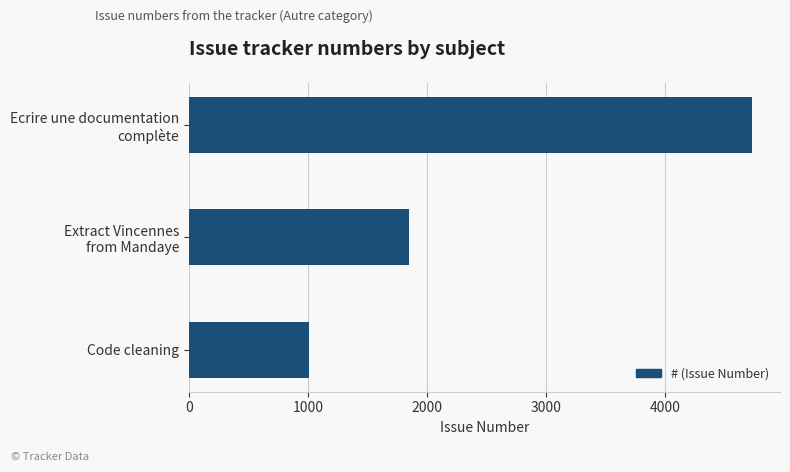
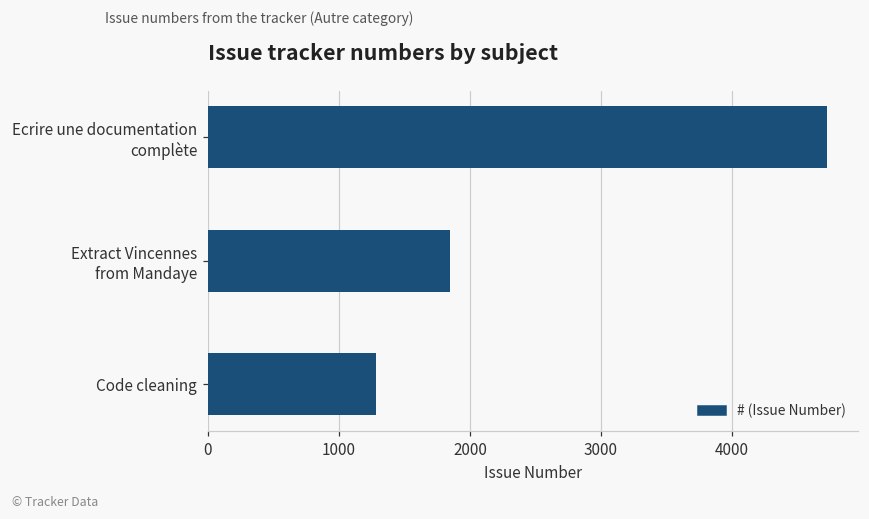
Code cleaning: 1010 -> 1280
